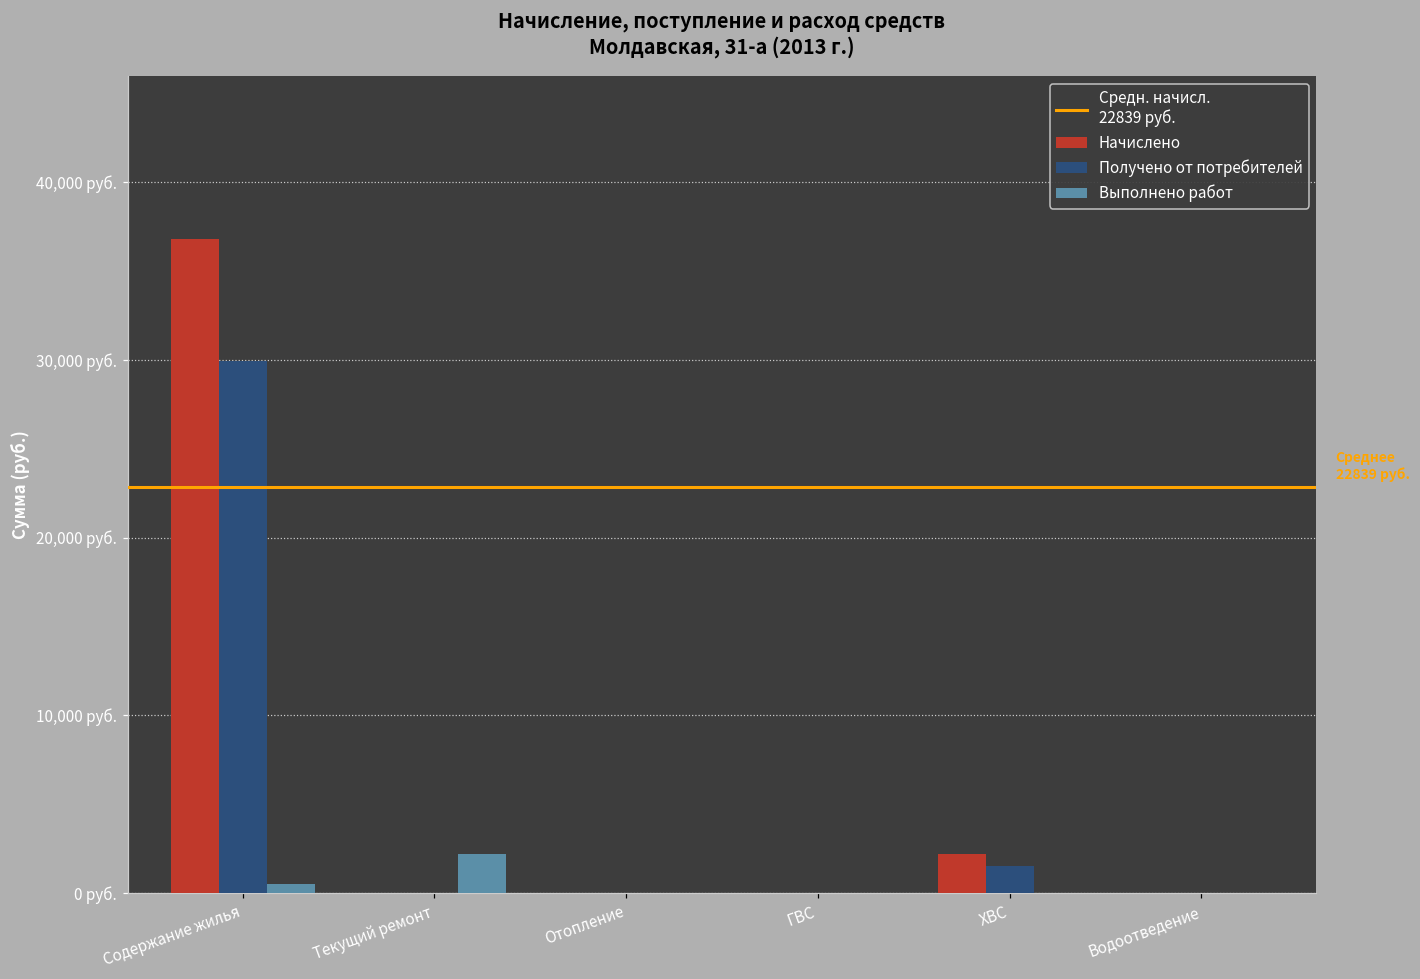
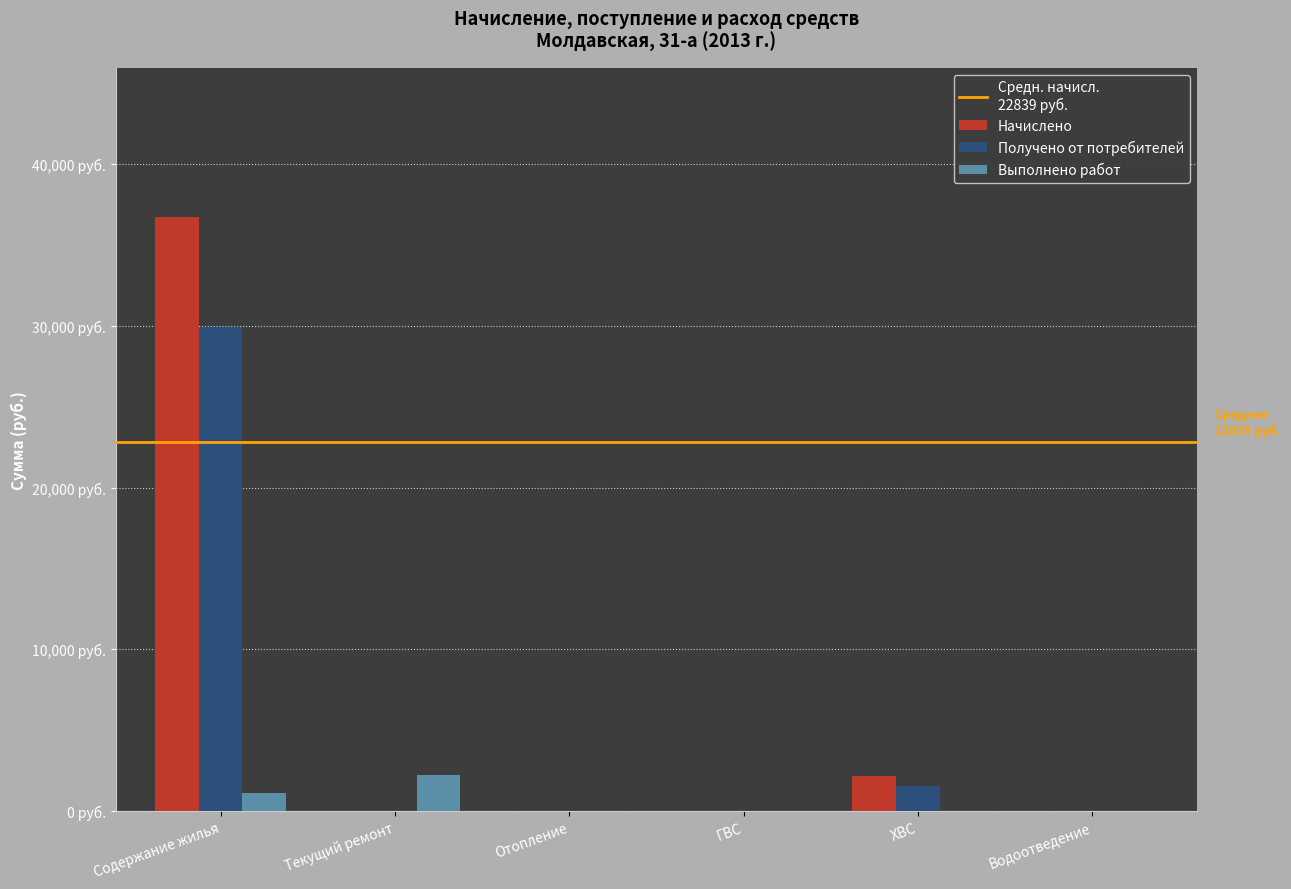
Выполнено работ, Содержание жилья: 500 руб. -> 1,100 руб.
